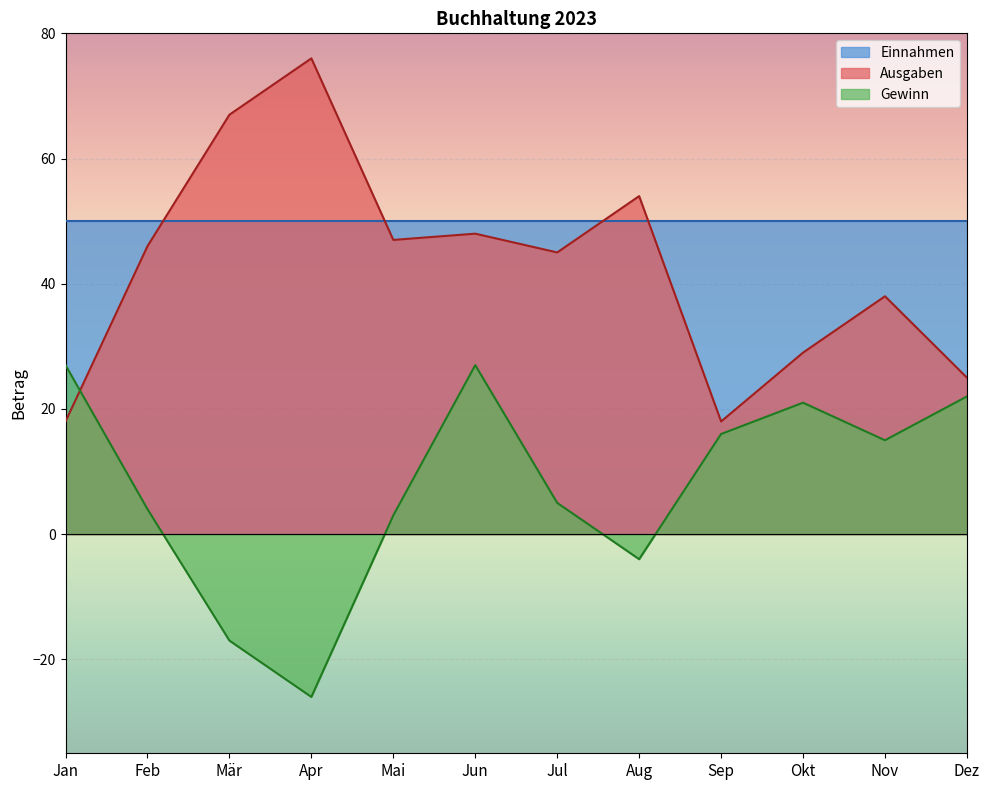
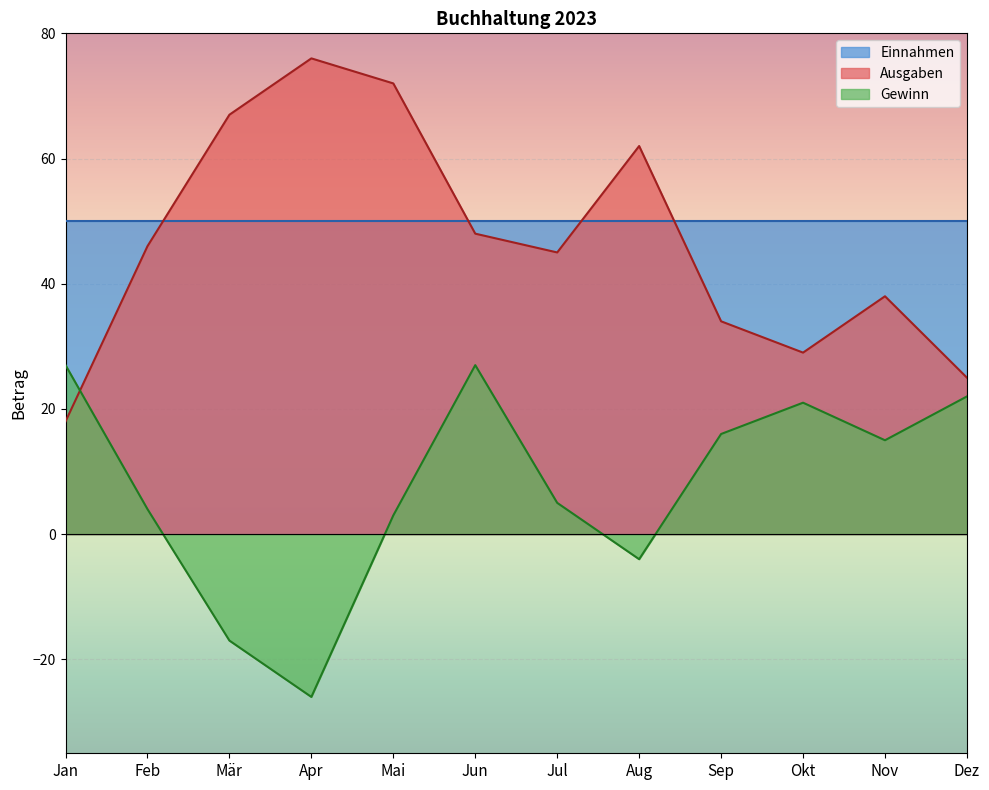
Ausgaben, Mai: 47 -> 72
Ausgaben, Aug: 54 -> 62
Ausgaben, Sep: 18 -> 34
